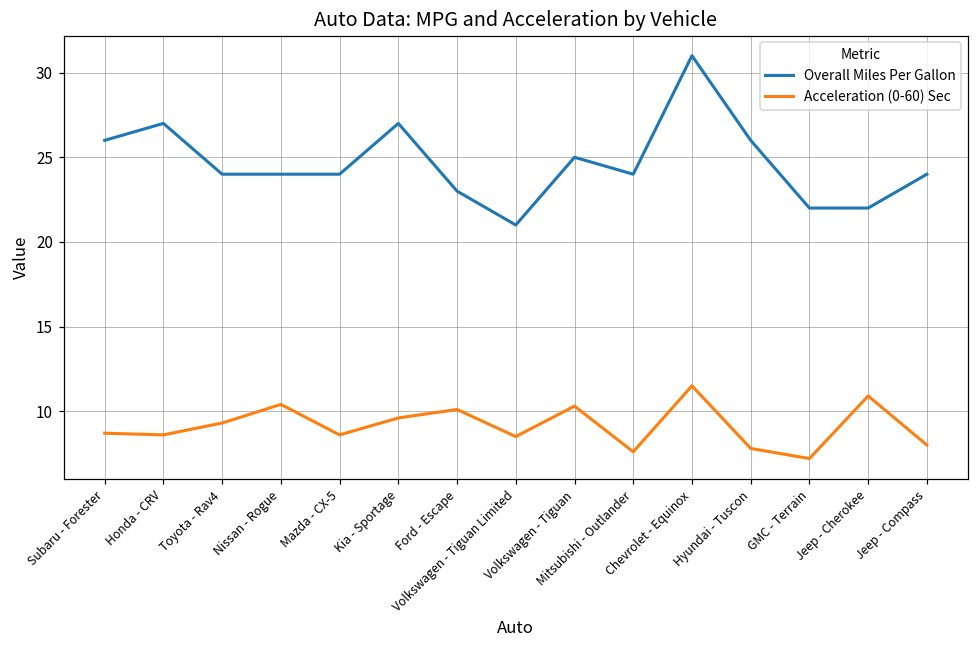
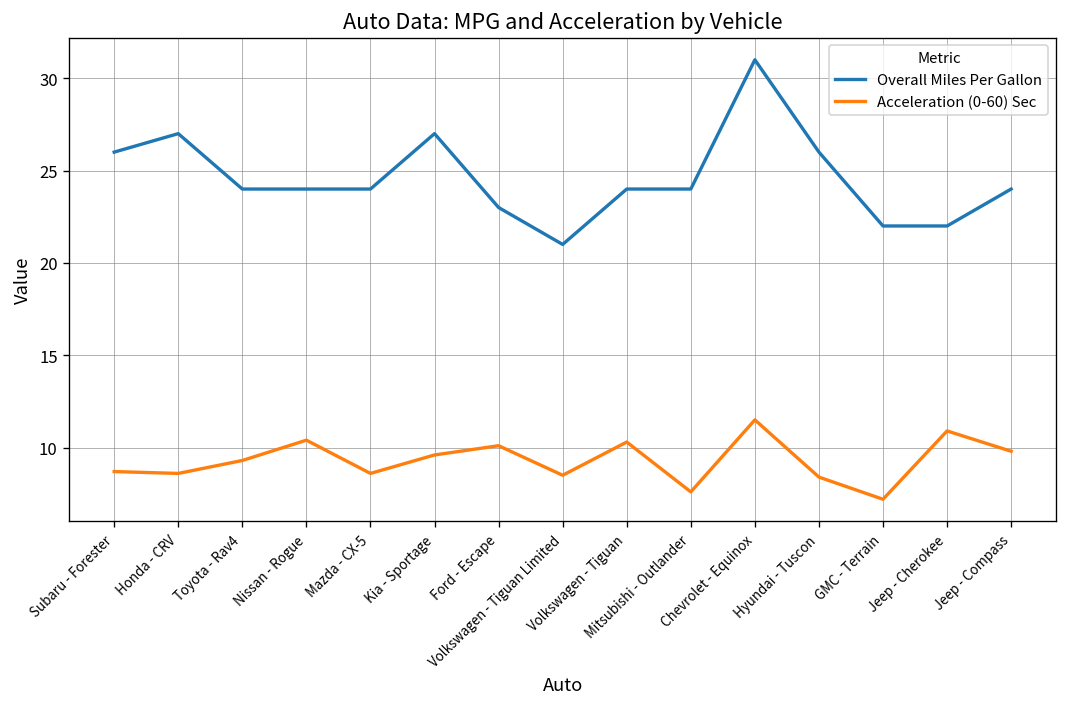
Overall Miles Per Gallon, Volkswagen - Tiguan: 25 -> 24
Acceleration (0-60) Sec, Hyundai - Tuscon: 7.8 -> 8.4
Acceleration (0-60) Sec, Jeep - Compass: 8.0 -> 9.8
